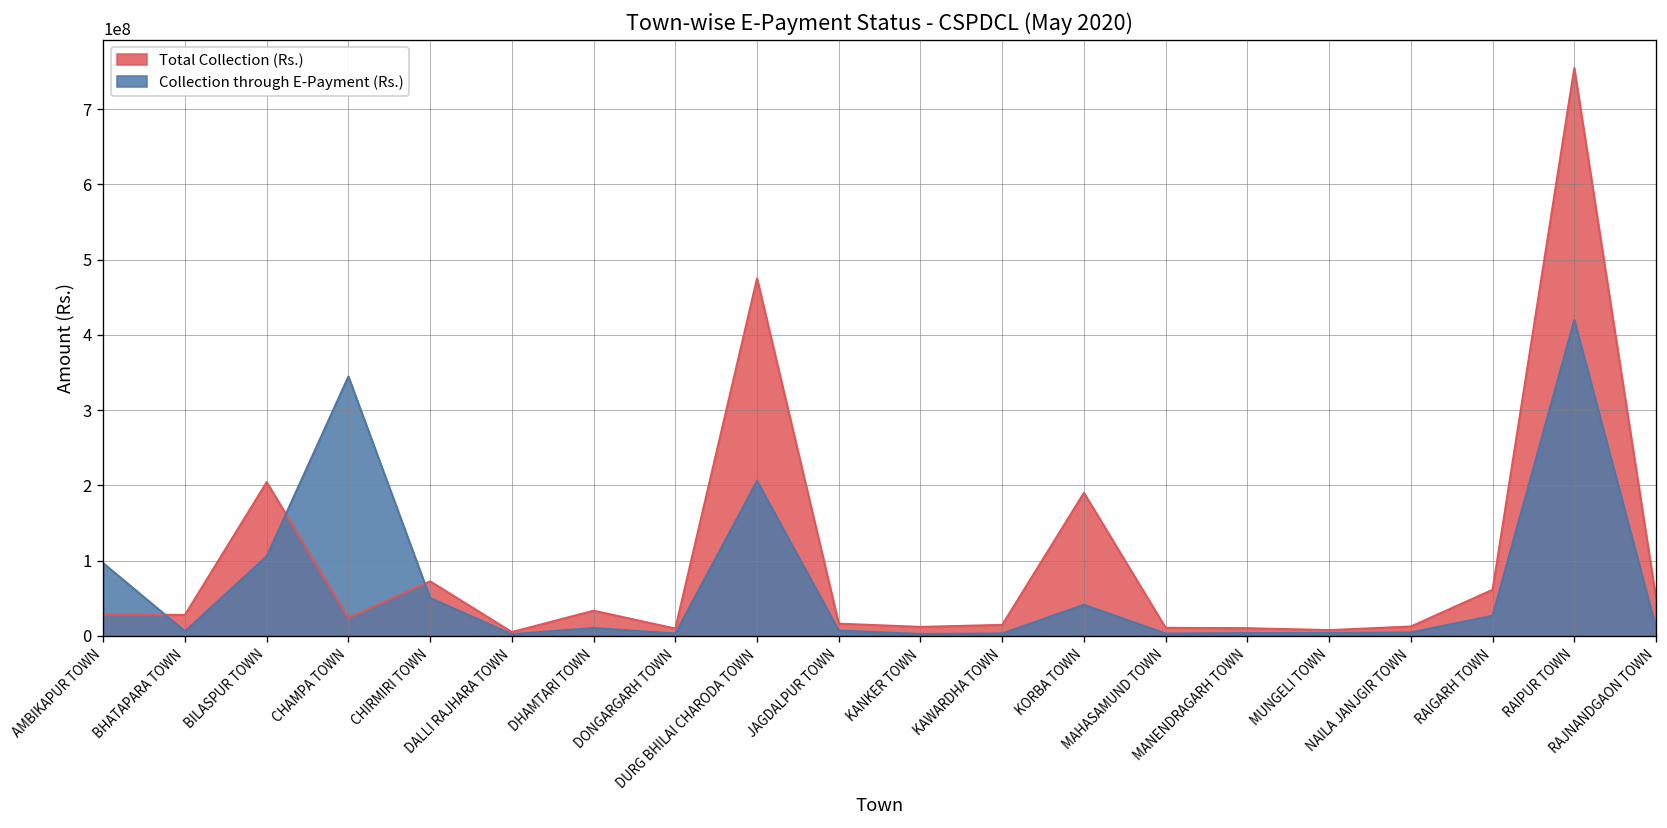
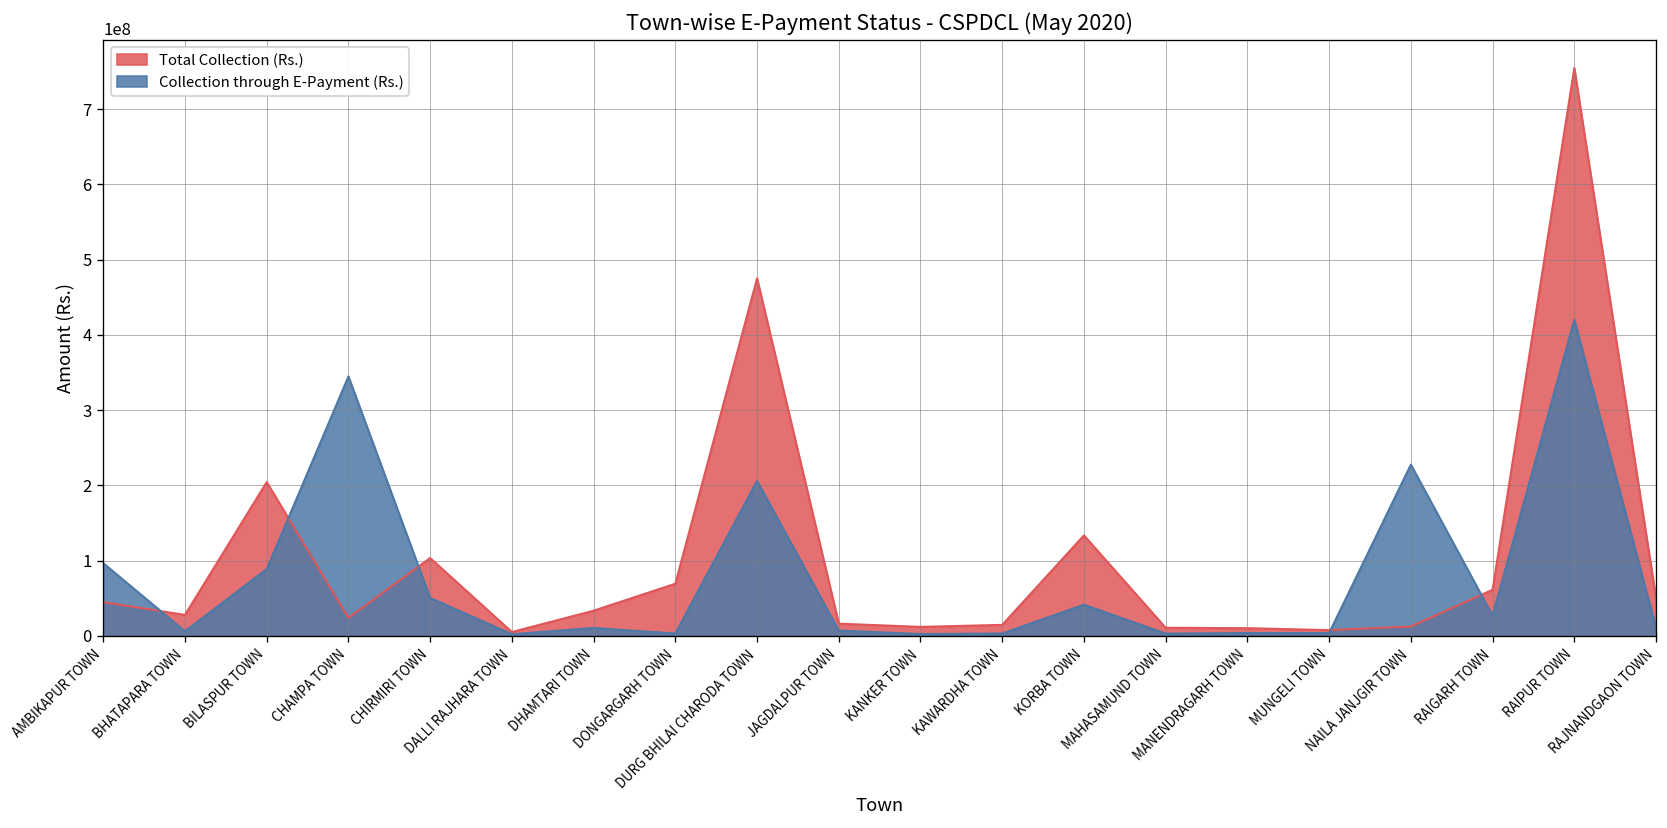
Total Collection (Rs.), AMBIKAPUR TOWN: 30000000 -> 40000000
Collection through E-Payment (Rs.), BILASPUR TOWN: 110000000 -> 90000000
Total Collection (Rs.), CHIRMIRI TOWN: 70000000 -> 100000000
Total Collection (Rs.), DONGARGARH TOWN: 10000000 -> 70000000
Total Collection (Rs.), KORBA TOWN: 190000000 -> 130000000
Collection through E-Payment (Rs.), NAILA JANJGIR TOWN: 0 -> 230000000
